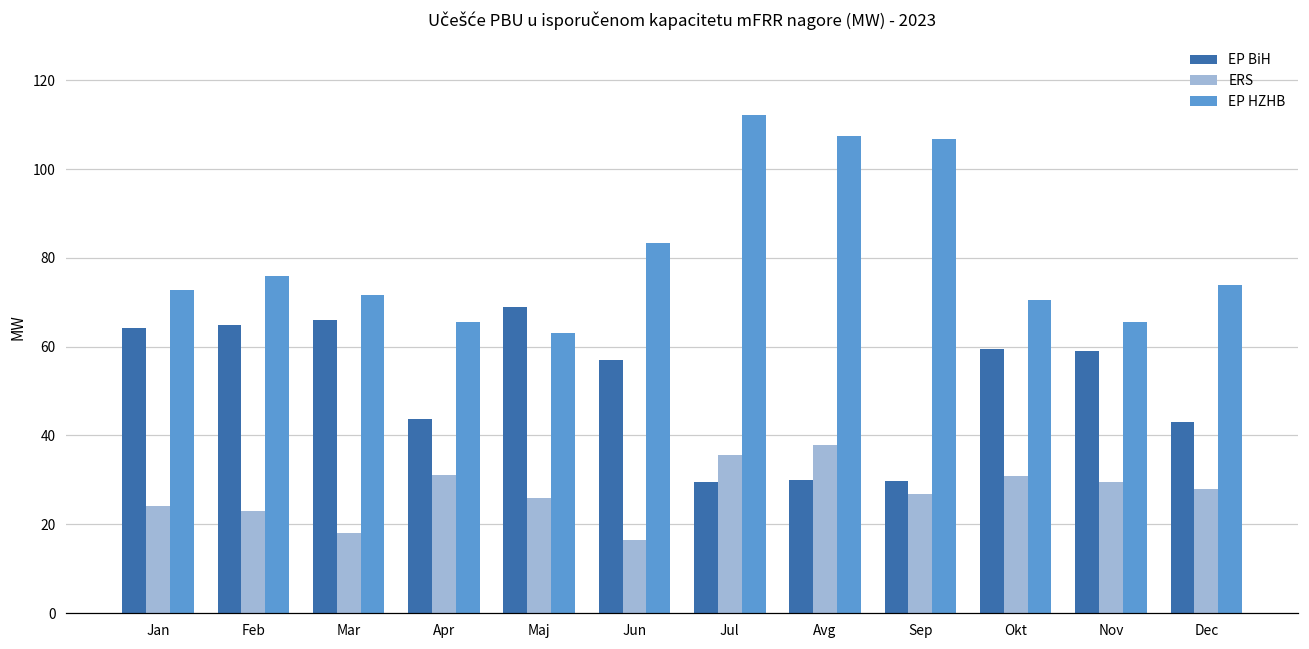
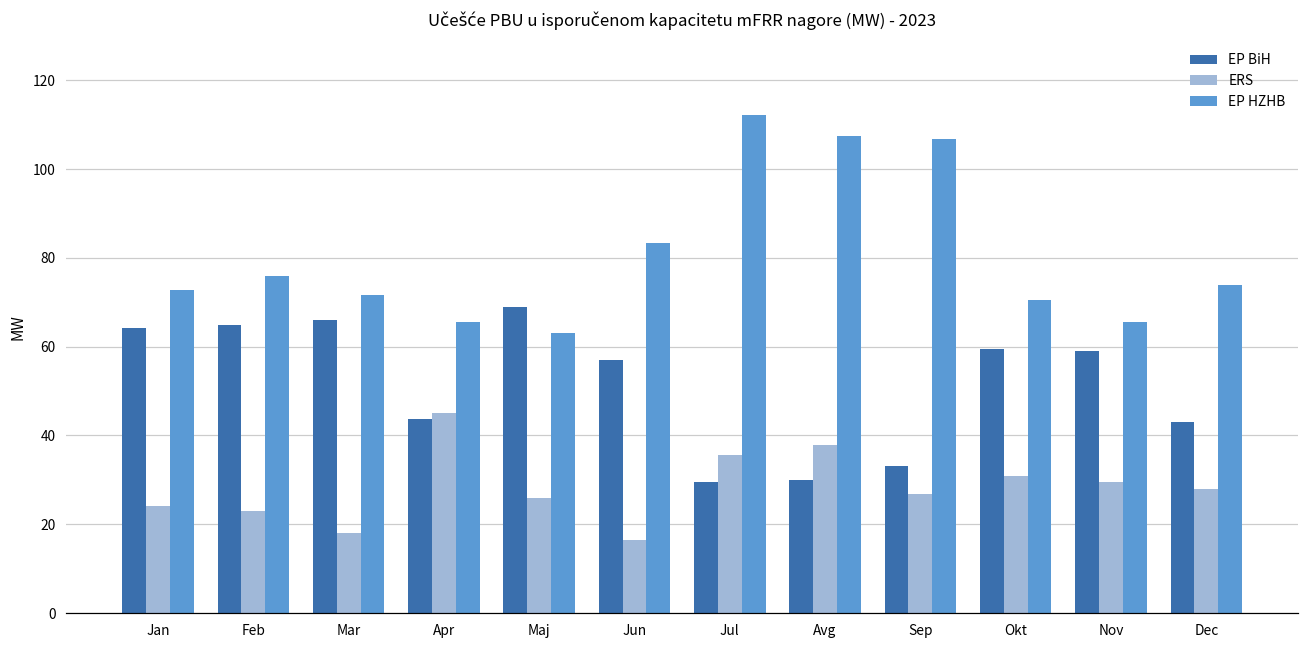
ERS, Apr: 31 -> 45
EP BiH, Sep: 30 -> 33
